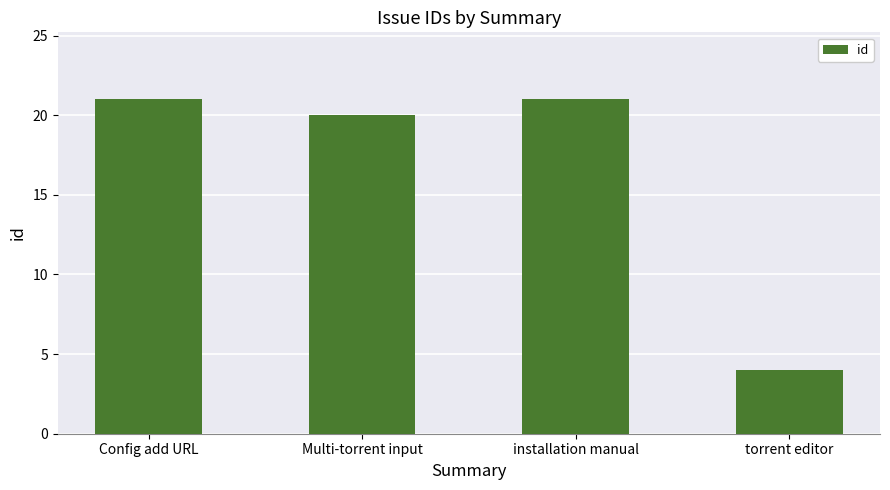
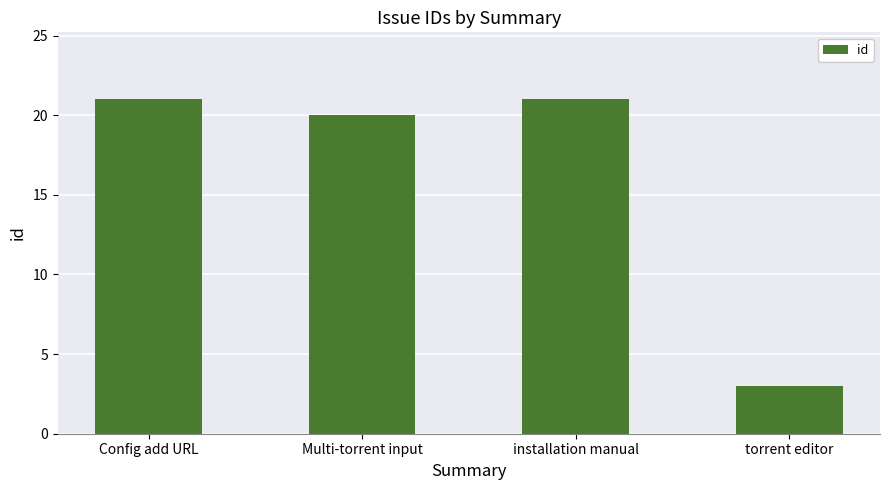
torrent editor: 4 -> 3
